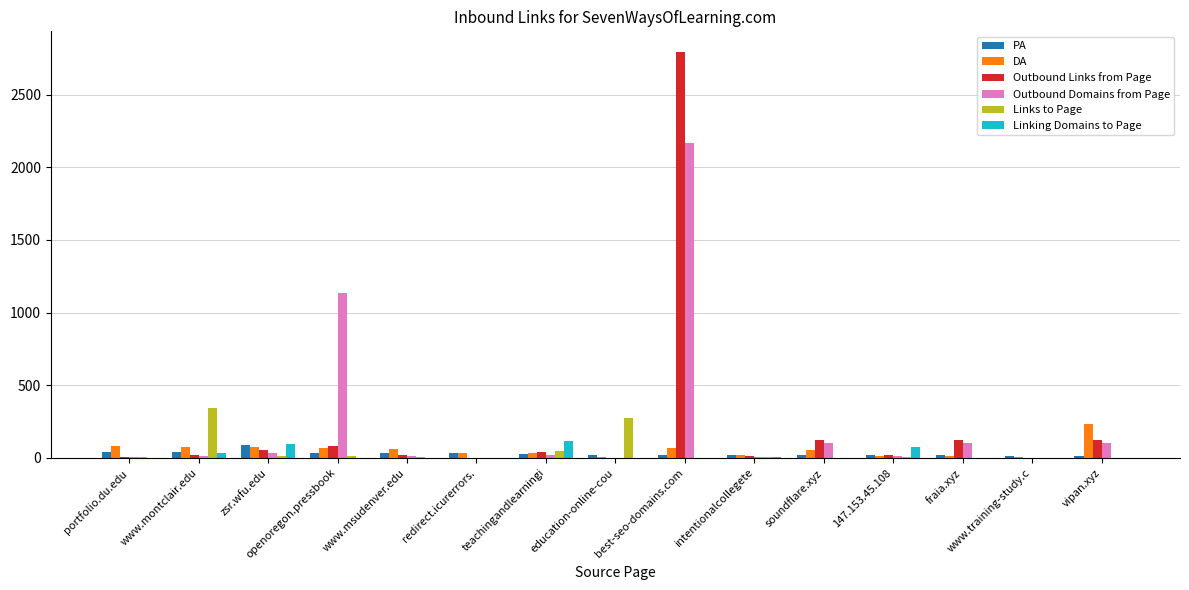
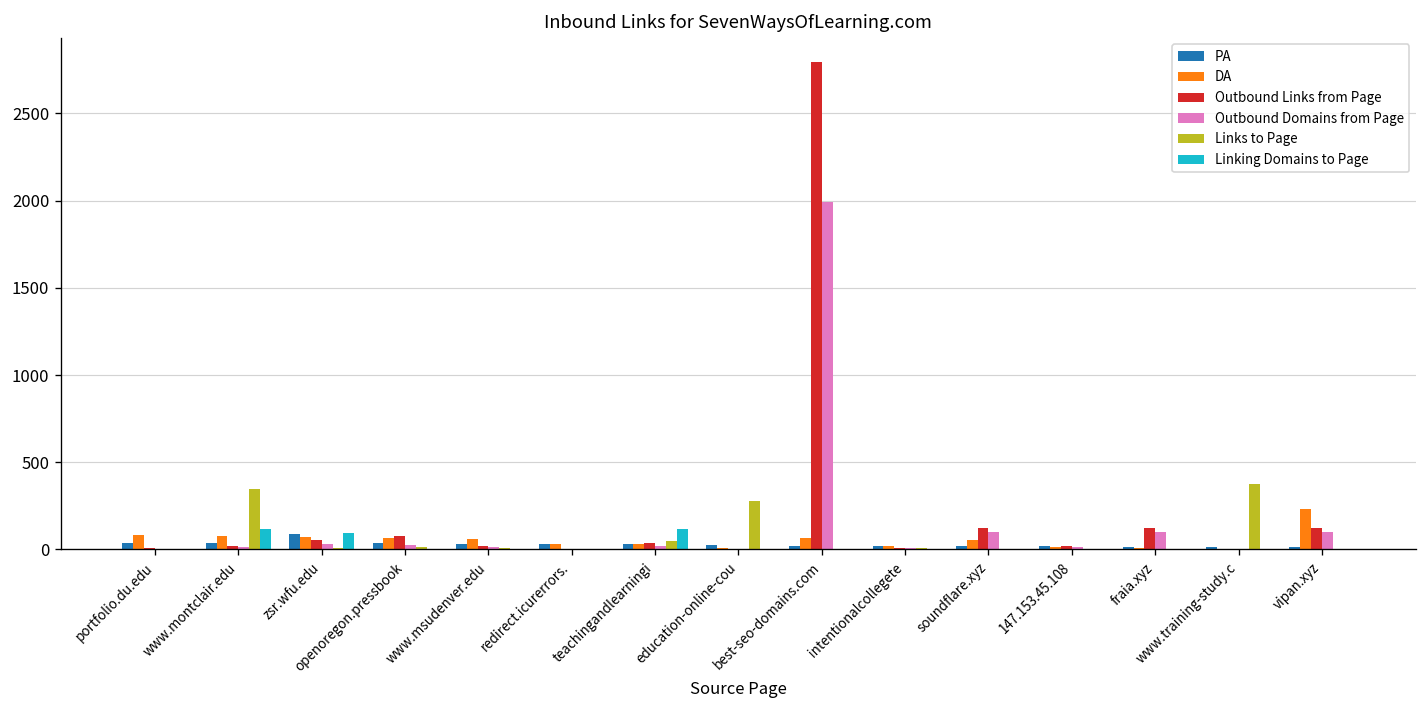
Linking Domains to Page, www.montclair.edu: 40 -> 120
Outbound Domains from Page, openoregon.pressbook: 1140 -> 30
Outbound Domains from Page, best-seo-domains.com: 2170 -> 1990
Linking Domains to Page, 147.153.45.108: 70 -> 0
Links to Page, www.training-study.c: 0 -> 380
